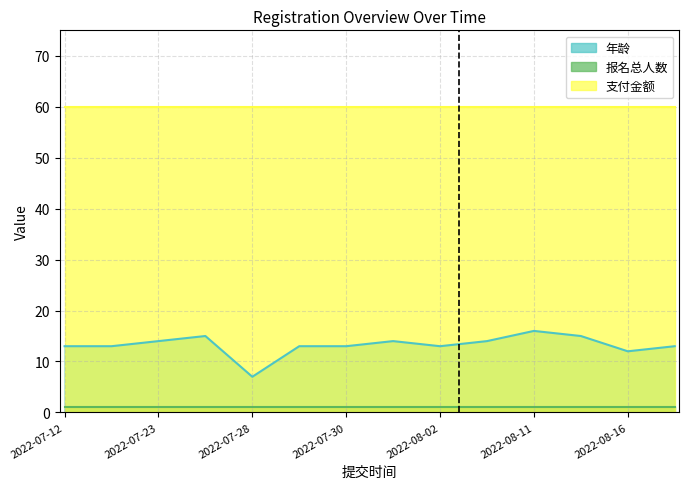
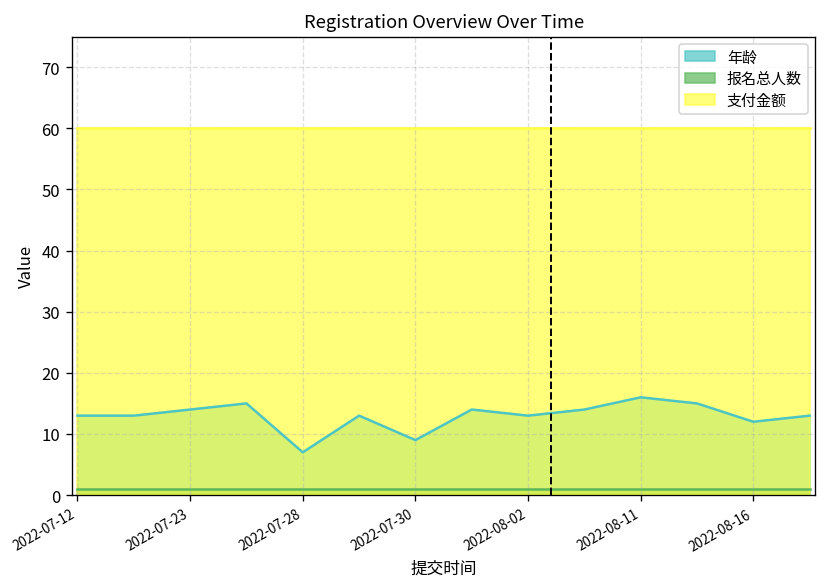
年龄, 2022-07-30: 13 -> 9
